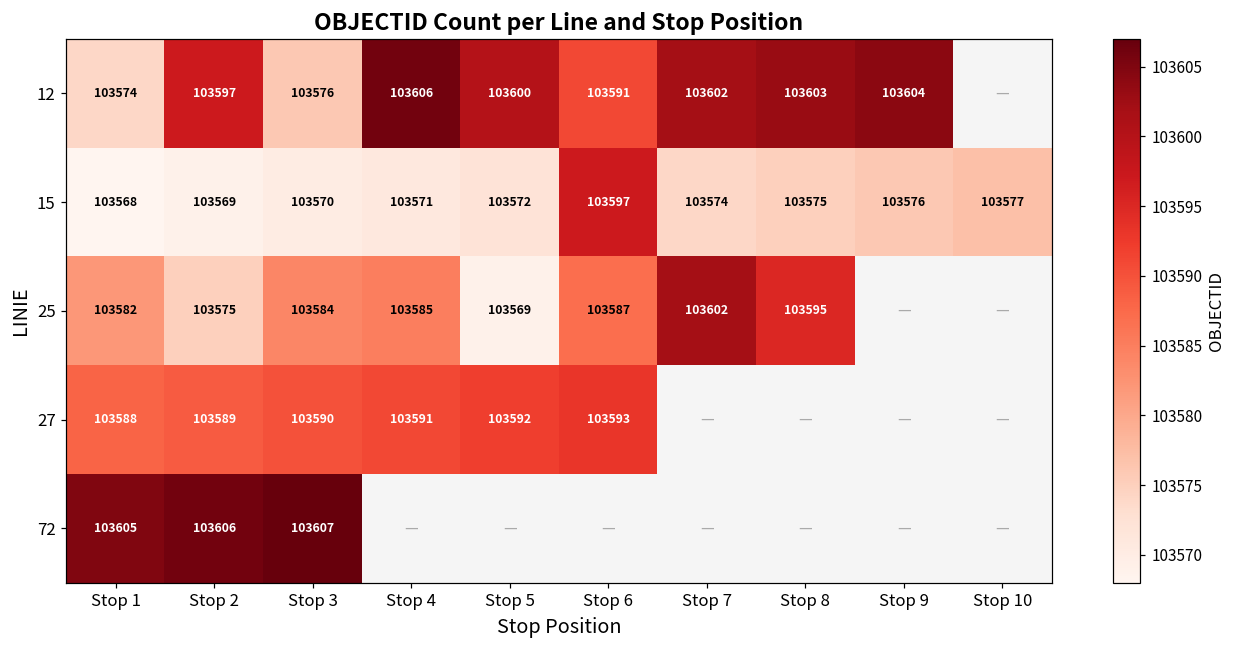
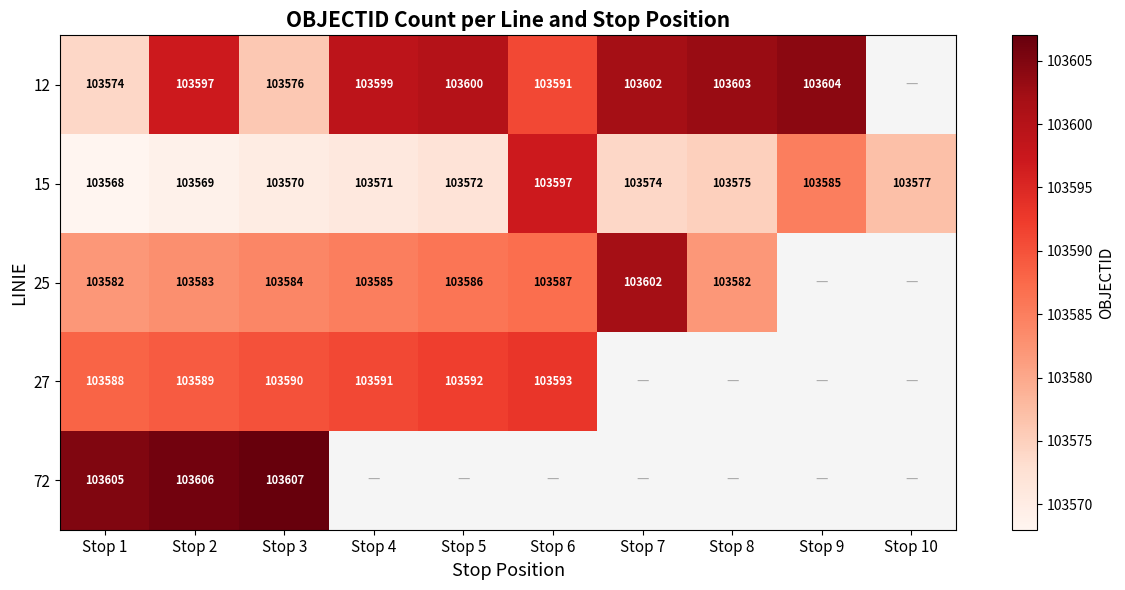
12, Stop 4: 103606 -> 103599
15, Stop 9: 103576 -> 103585
25, Stop 2: 103575 -> 103583
25, Stop 5: 103569 -> 103586
25, Stop 8: 103595 -> 103582
